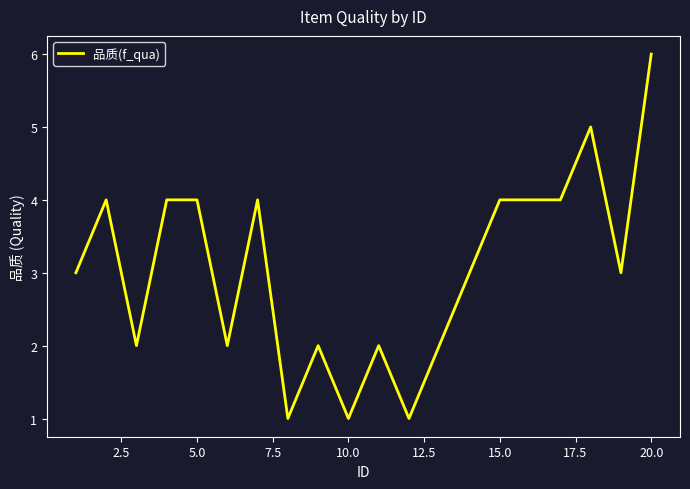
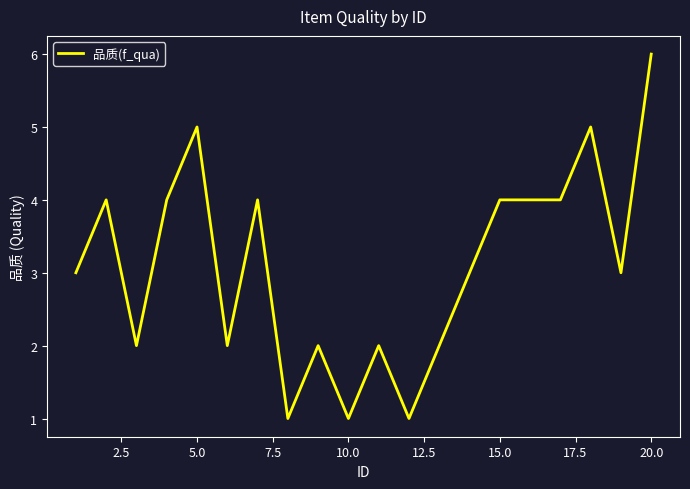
5.0: 4 -> 5
